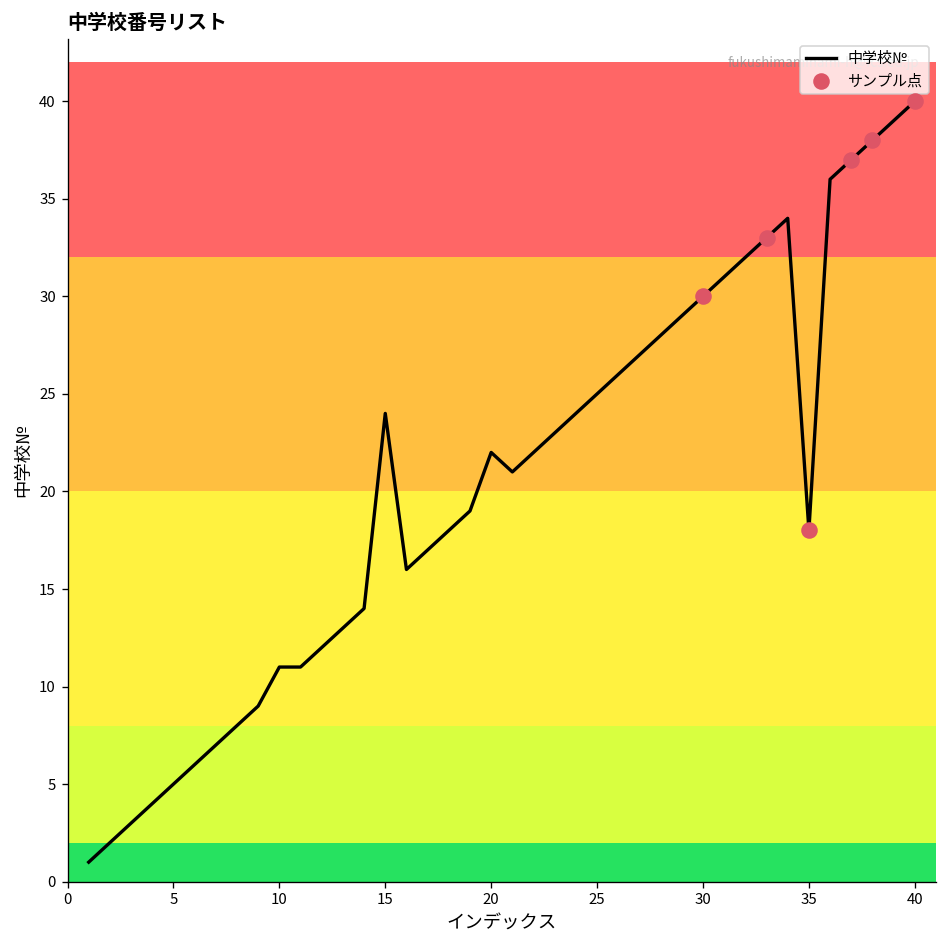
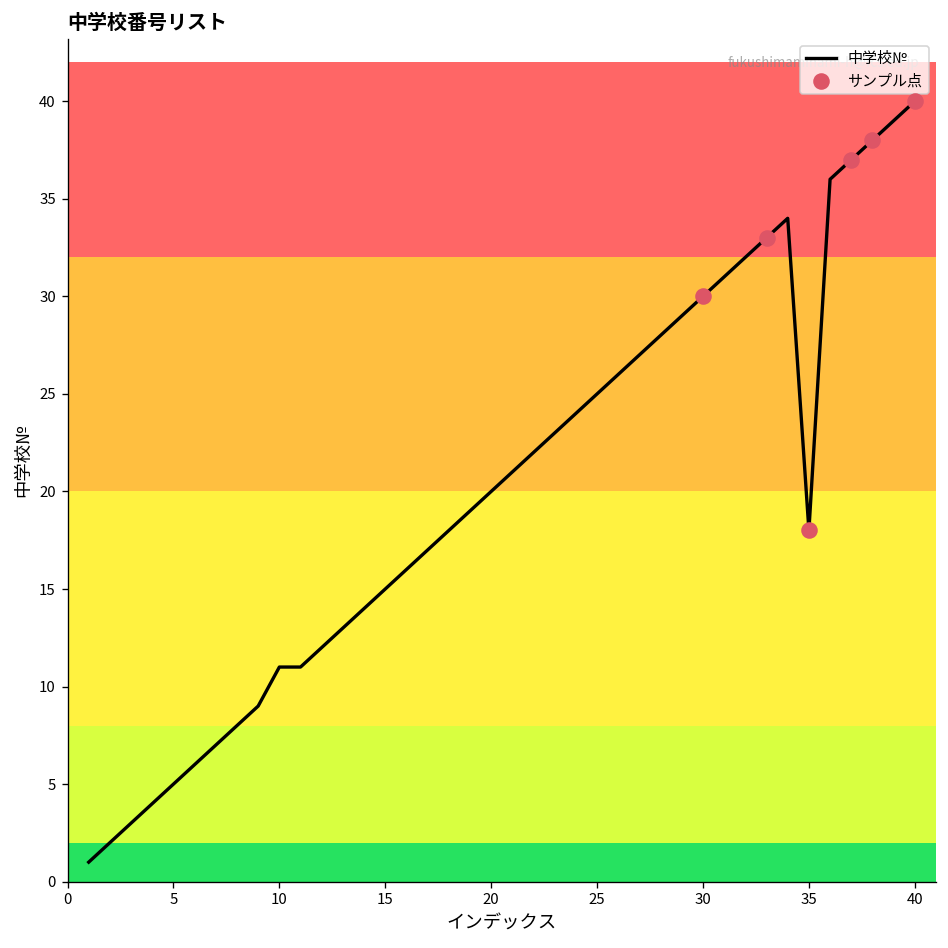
中学校№, 15: 24 -> 15
中学校№, 20: 22 -> 20
